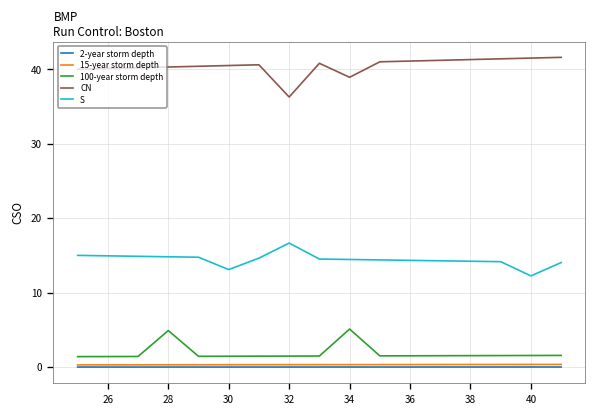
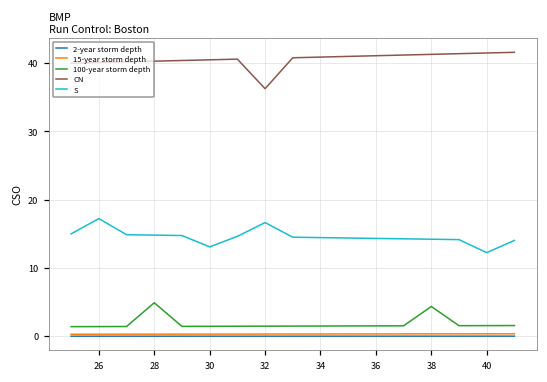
S, 26: 15 -> 17
100-year storm depth, 34: 5 -> 1
CN, 34: 39 -> 41
100-year storm depth, 38: 2 -> 4
